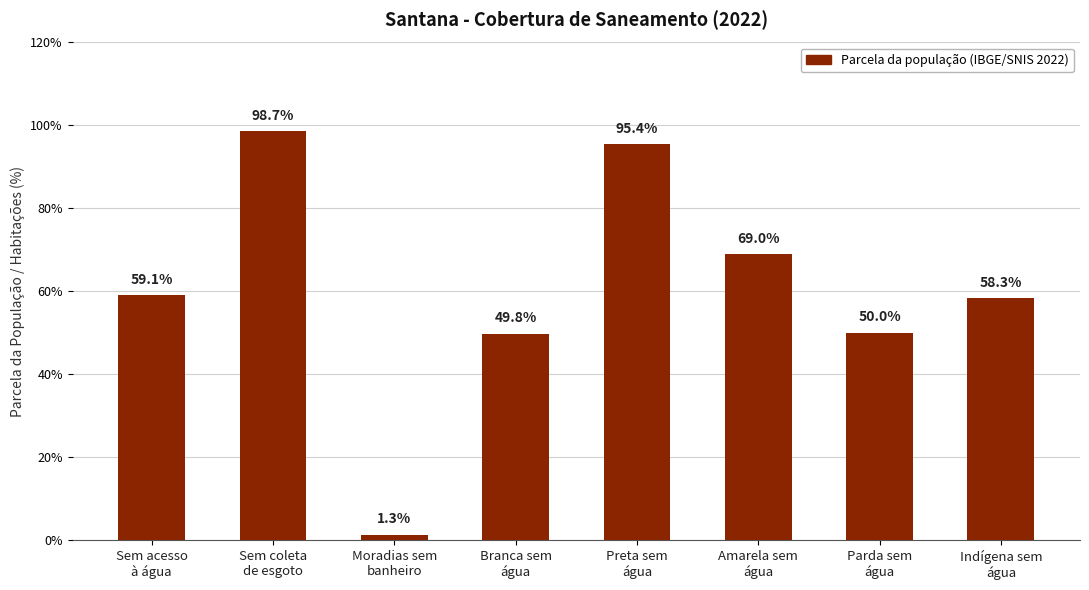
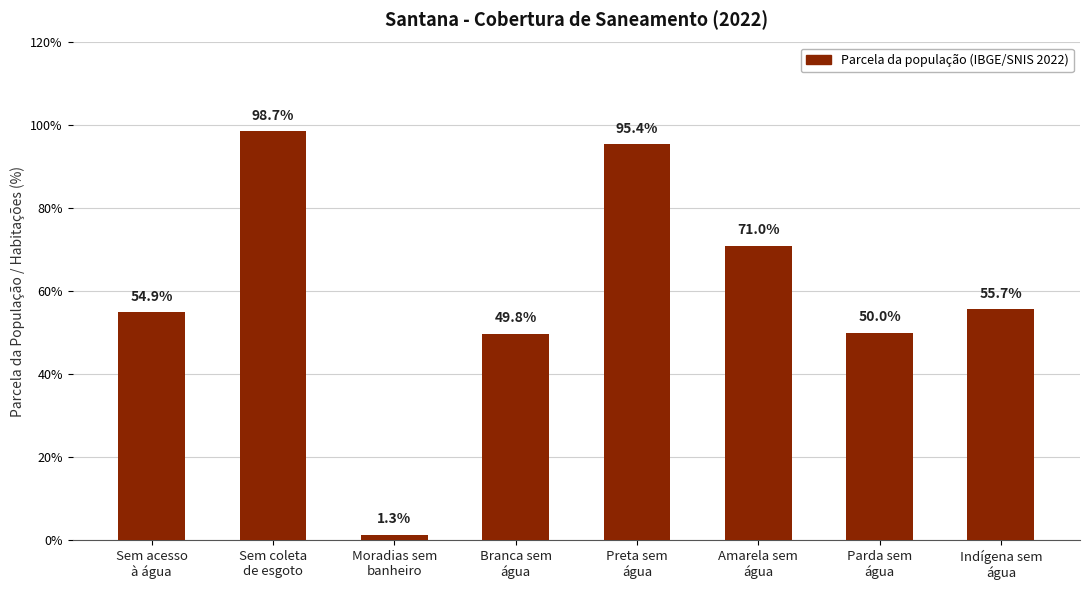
Sem acesso à água: 59.1% -> 54.9%
Amarela sem água: 69.0% -> 71.0%
Indígena sem água: 58.3% -> 55.7%
